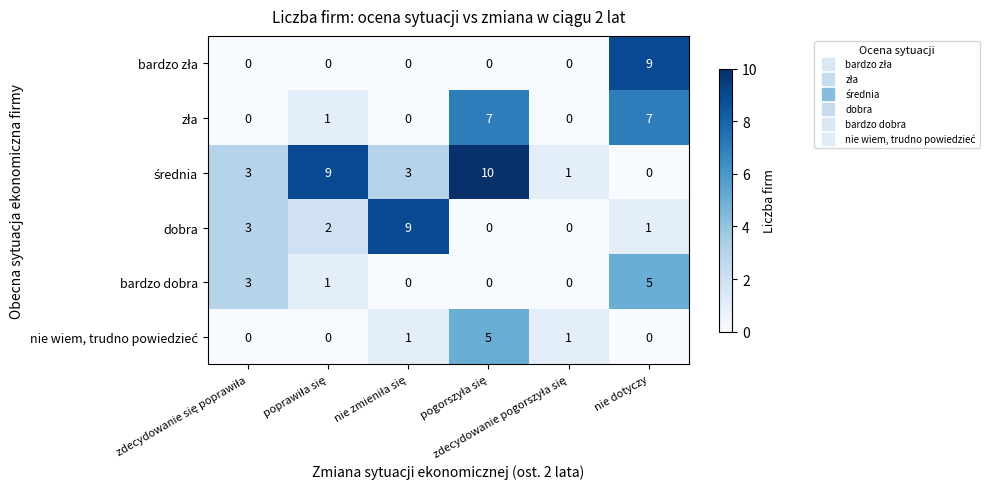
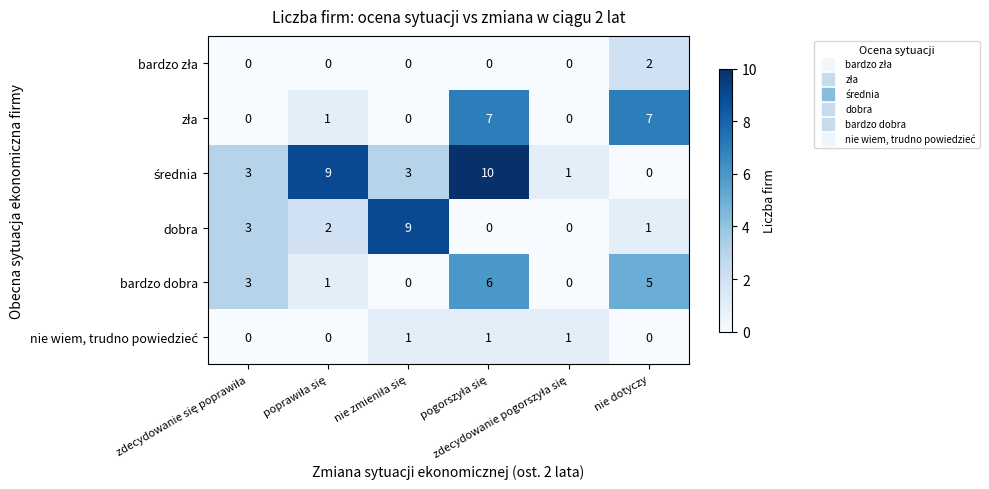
bardzo zła, nie dotyczy: 9 -> 2
bardzo dobra, pogorszyła się: 0 -> 6
nie wiem, trudno powiedzieć, pogorszyła się: 5 -> 1
